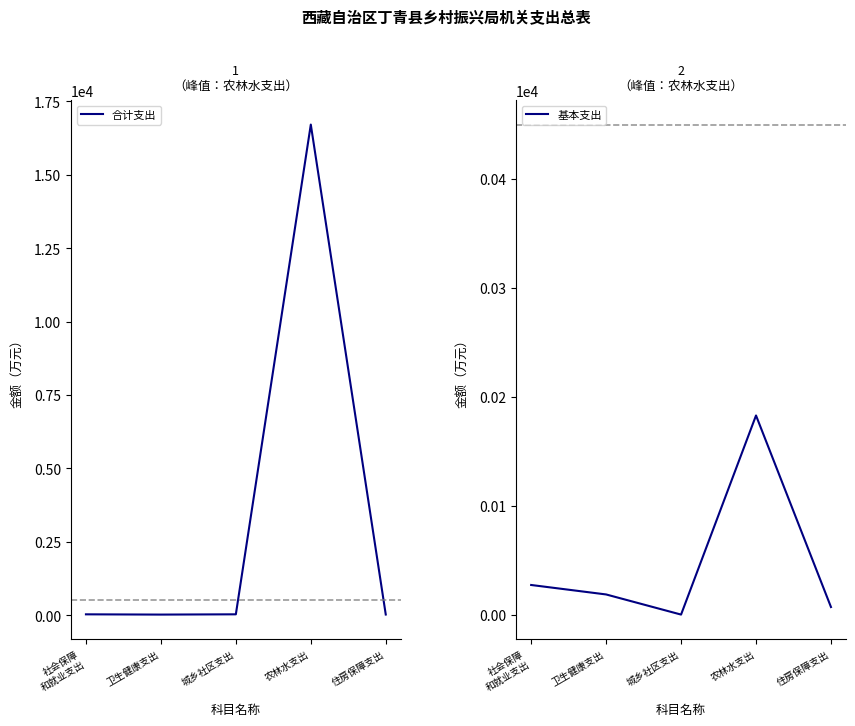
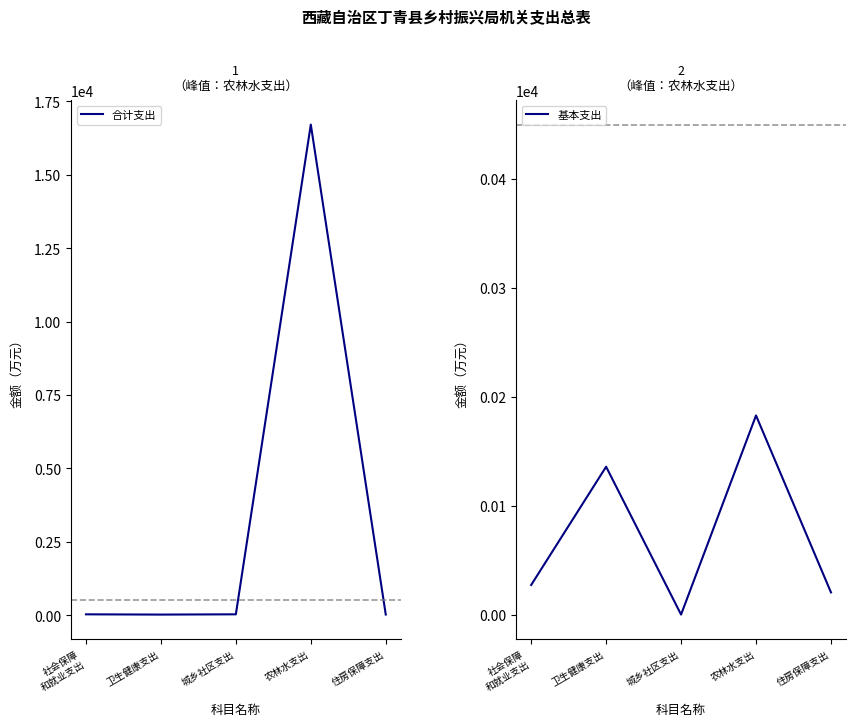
2 （峰值：农林水支出）, 卫生健康支出: 18 -> 136
2 （峰值：农林水支出）, 住房保障支出: 7 -> 20
